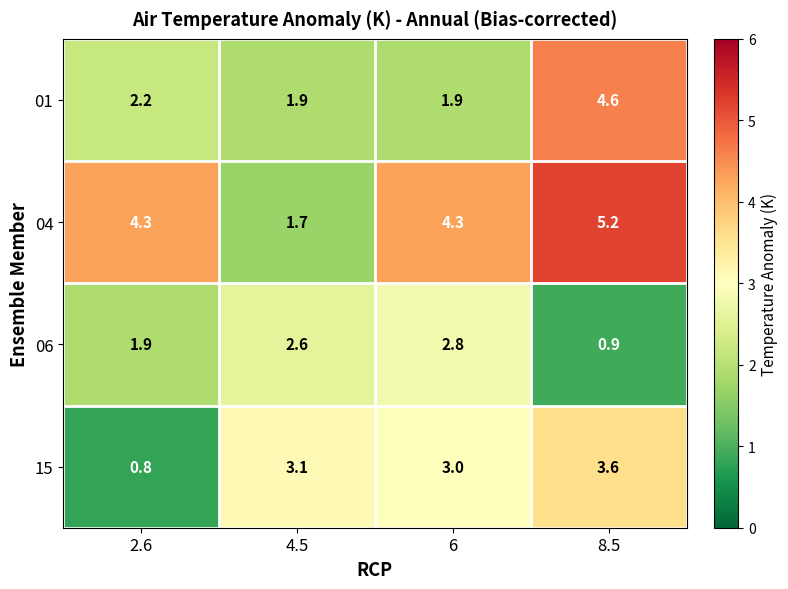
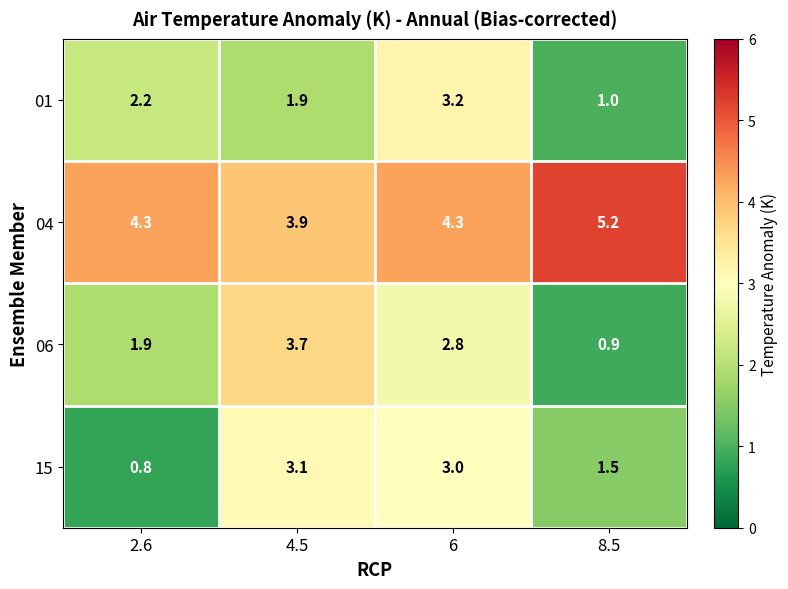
01, 6: 1.9 -> 3.2
01, 8.5: 4.6 -> 1.0
04, 4.5: 1.7 -> 3.9
06, 4.5: 2.6 -> 3.7
15, 8.5: 3.6 -> 1.5
